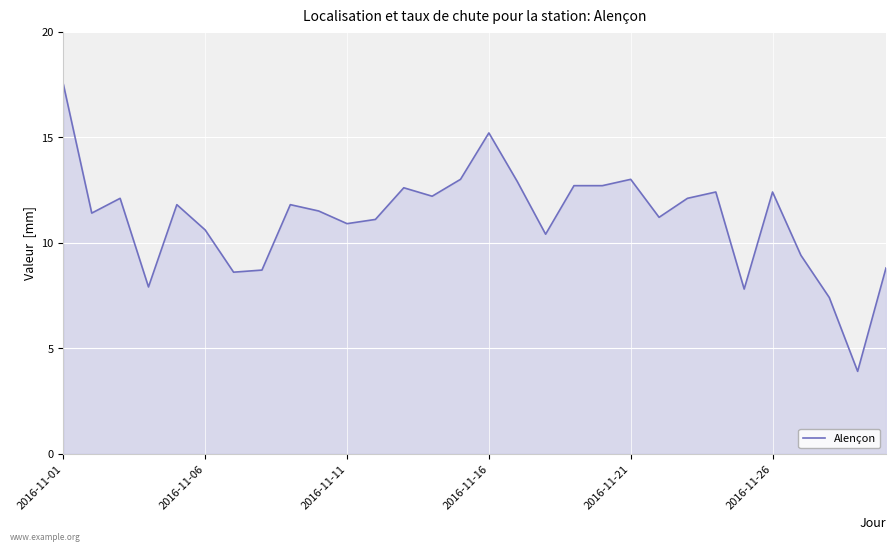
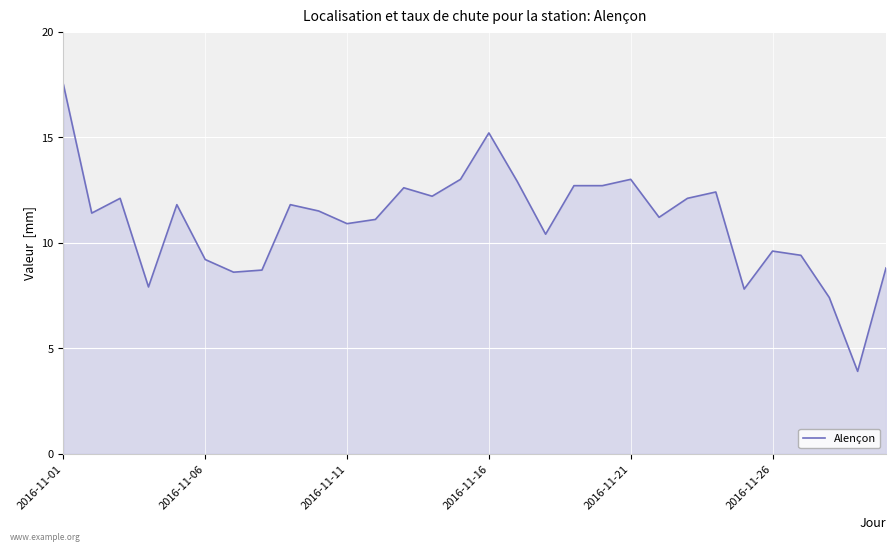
2016-11-06: 10.6 -> 9.2
2016-11-26: 12.4 -> 9.6
